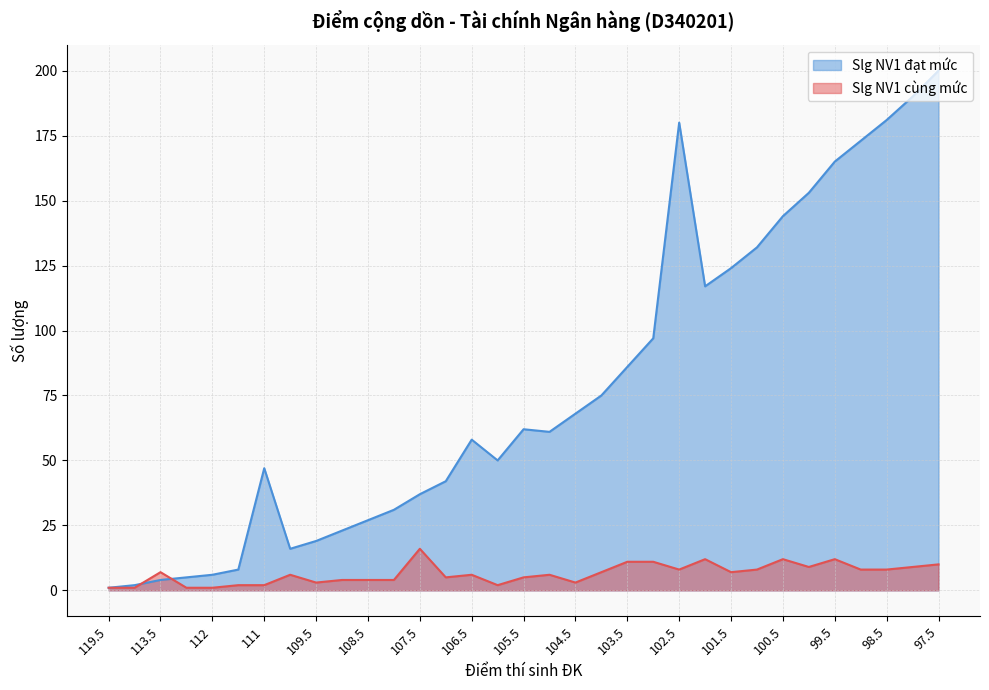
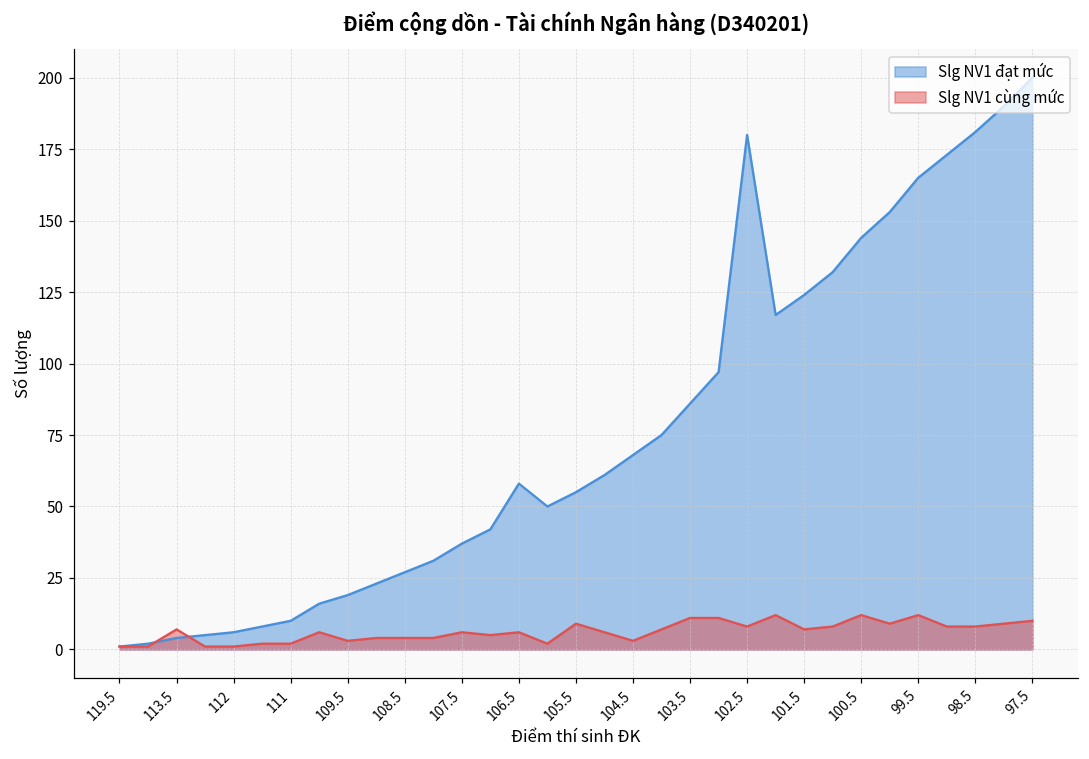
Slg NV1 đạt mức, 111: 47 -> 10
Slg NV1 cùng mức, 107.5: 16 -> 6
Slg NV1 đạt mức, 105.5: 62 -> 55
Slg NV1 cùng mức, 105.5: 5 -> 9
